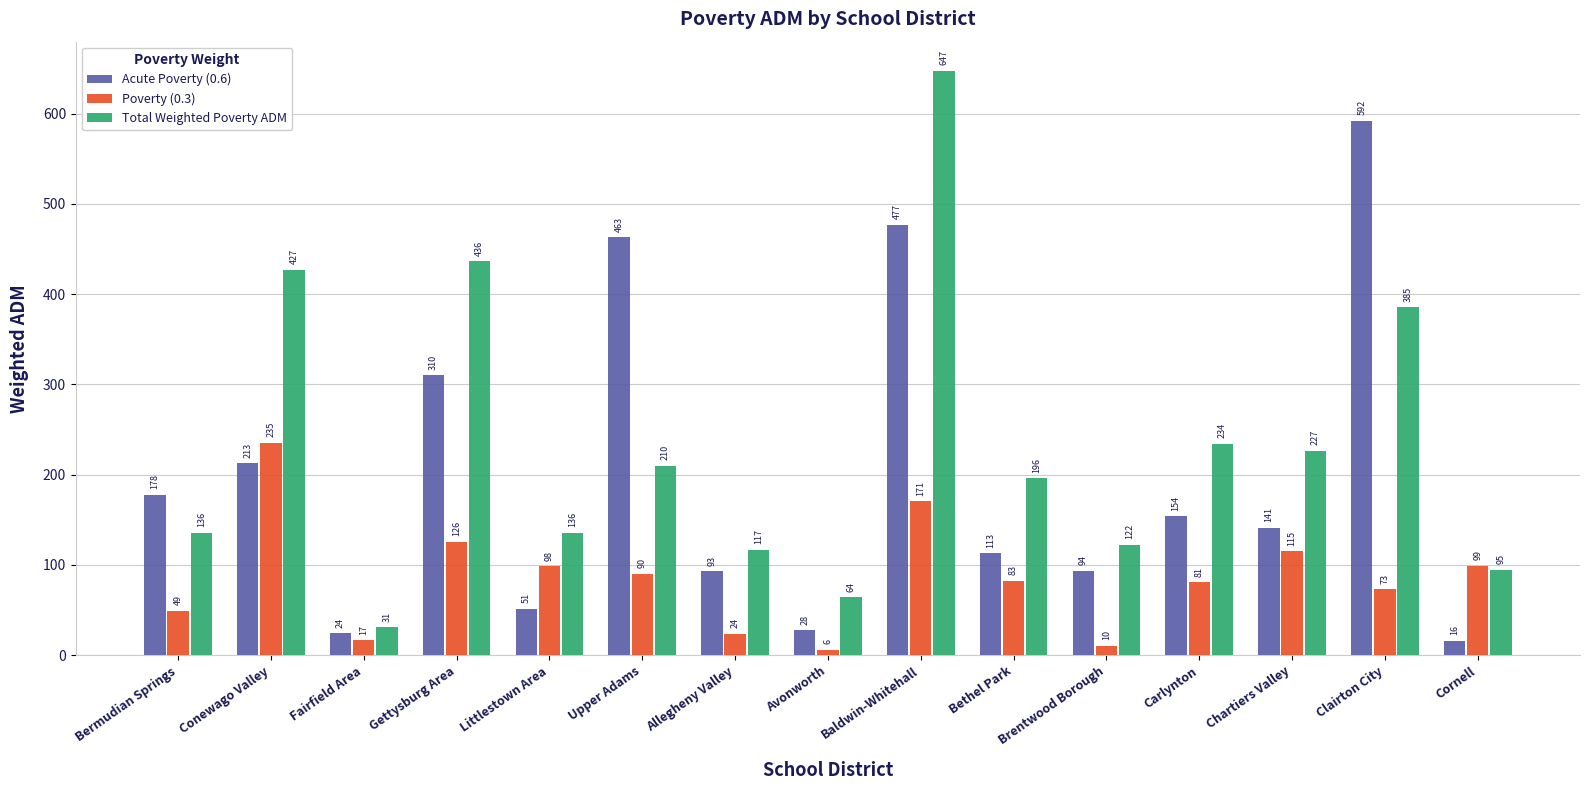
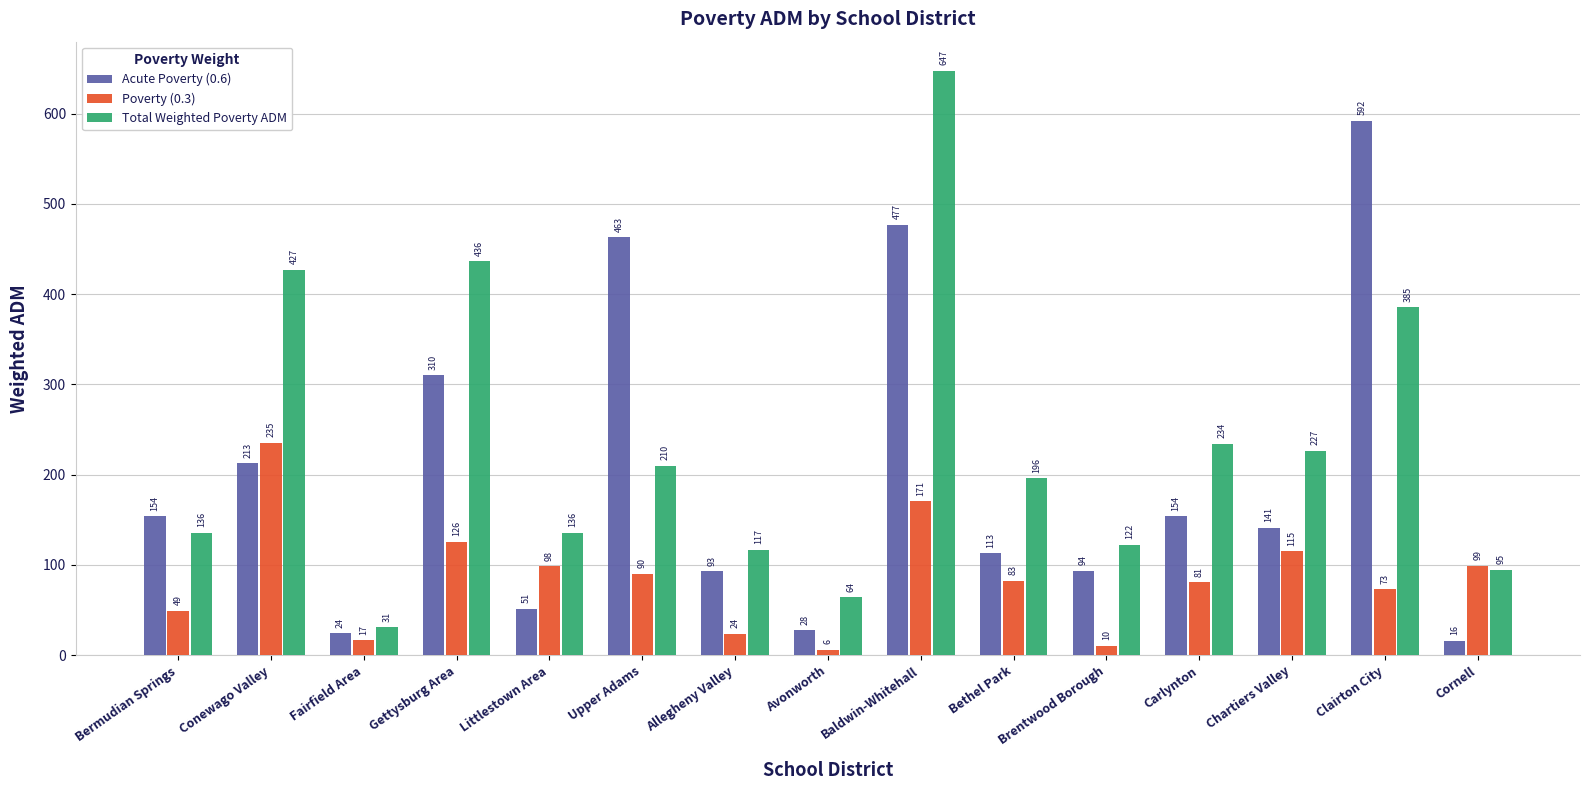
Acute Poverty (0.6), Bermudian Springs: 178 -> 154
